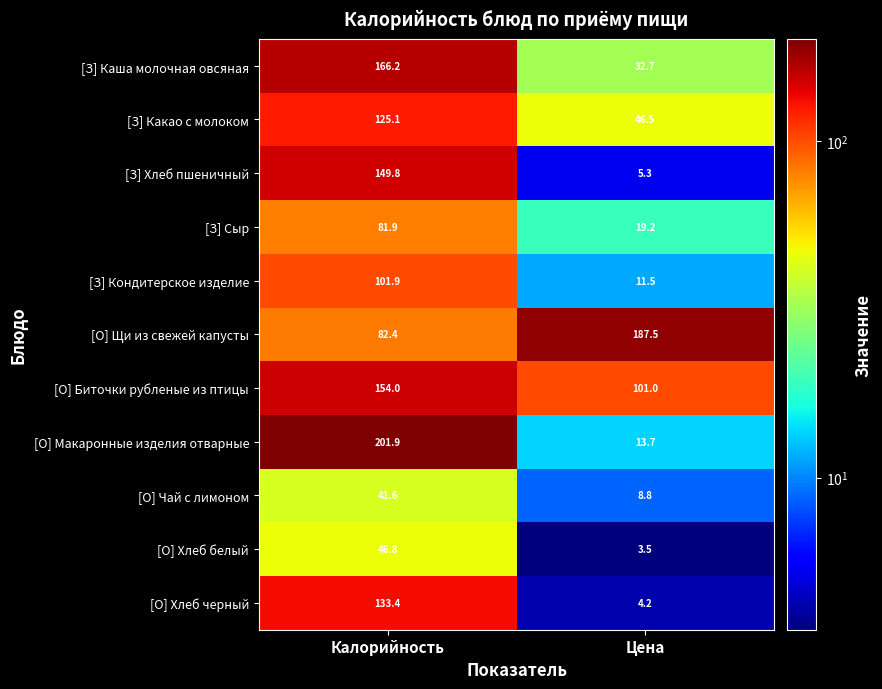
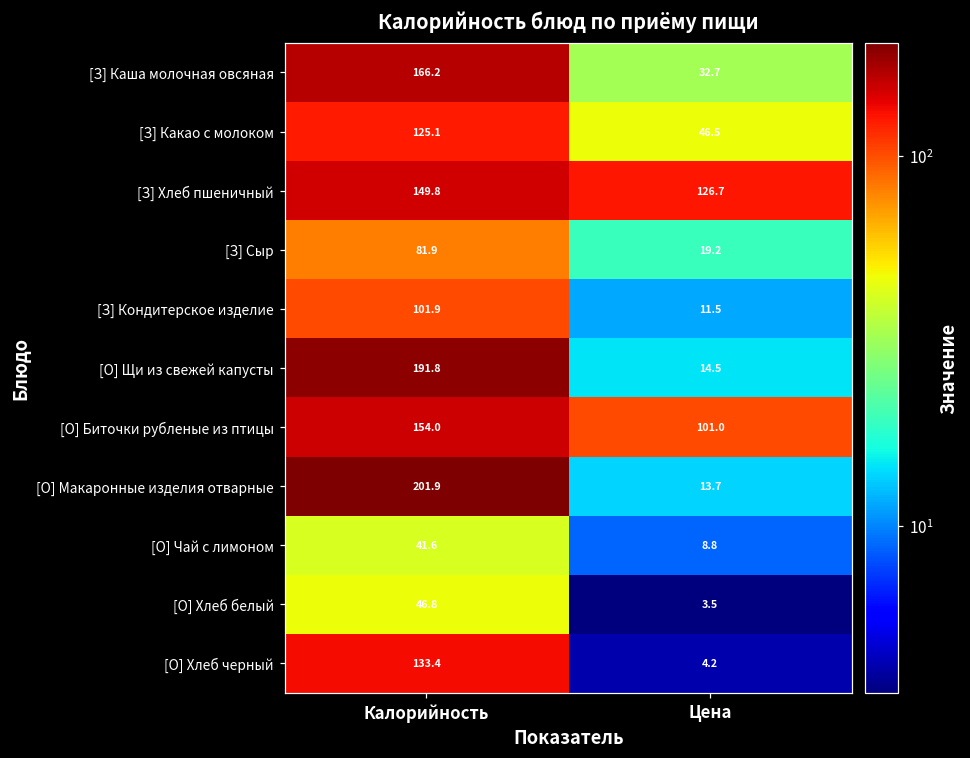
[З] Хлеб пшеничный, Цена: 5.3 -> 126.7
[О] Щи из свежей капусты, Калорийность: 82.4 -> 191.8
[О] Щи из свежей капусты, Цена: 187.5 -> 14.5
